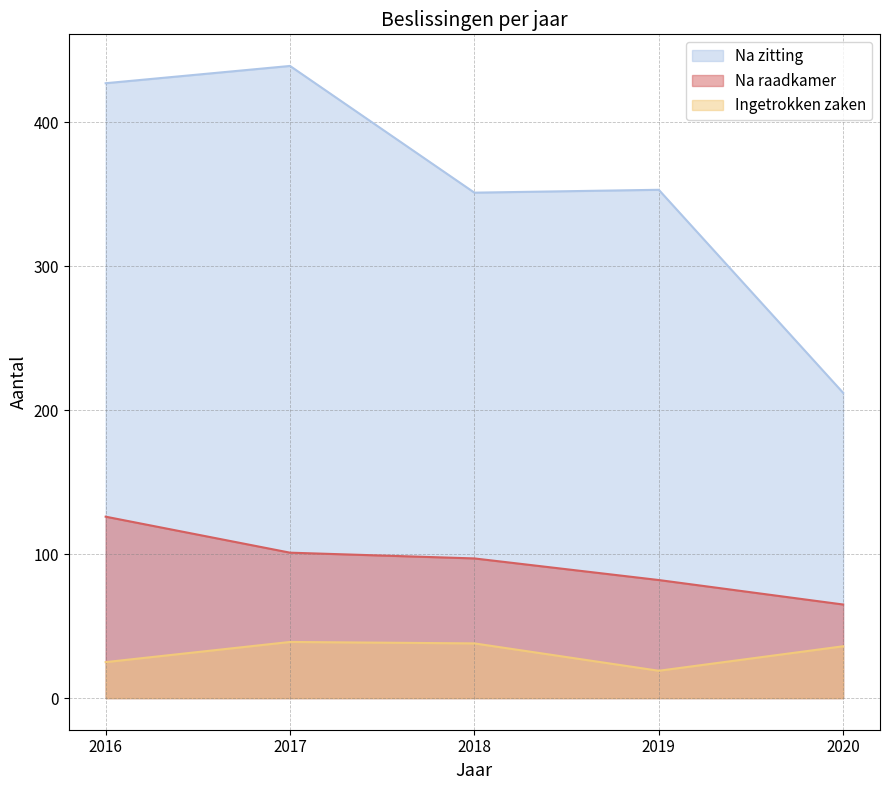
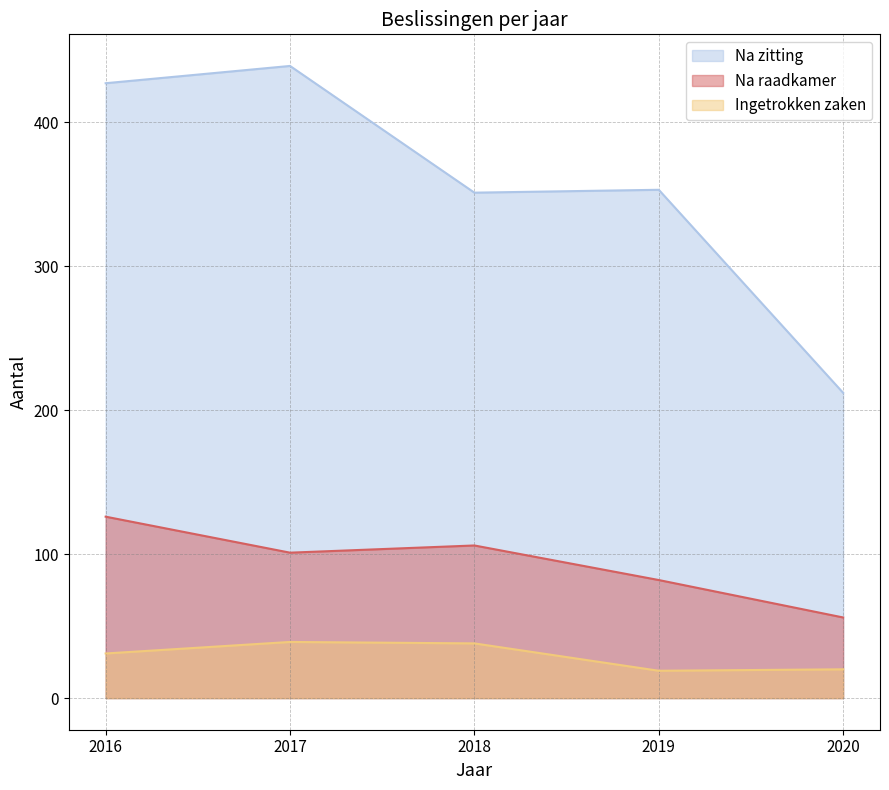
Ingetrokken zaken, 2016: 25 -> 31
Na raadkamer, 2018: 97 -> 106
Na raadkamer, 2020: 65 -> 56
Ingetrokken zaken, 2020: 36 -> 20
